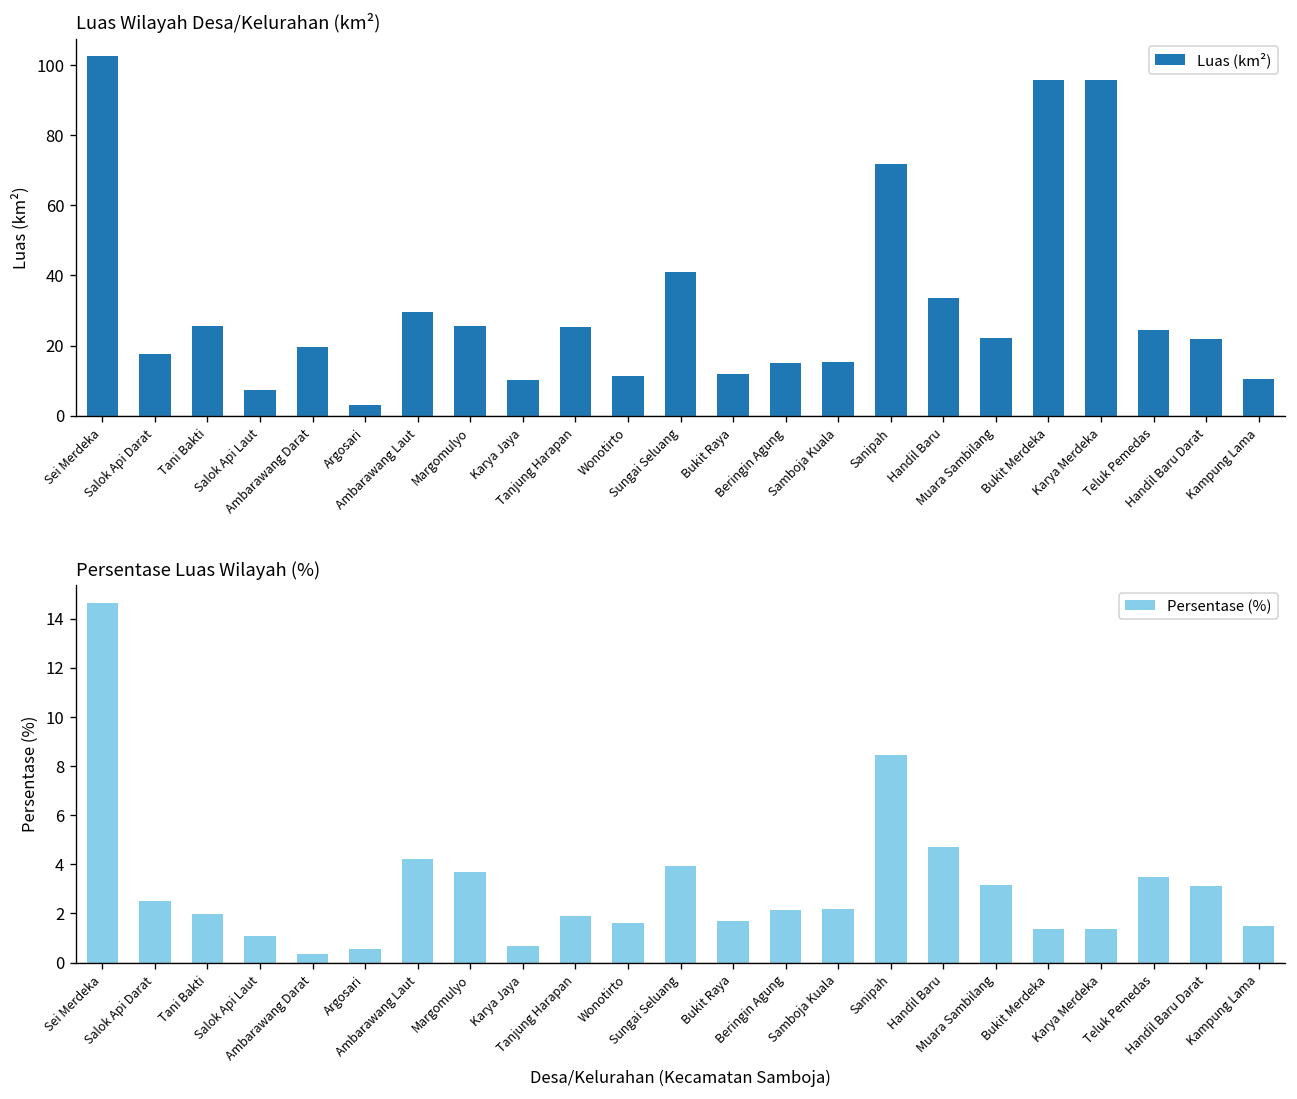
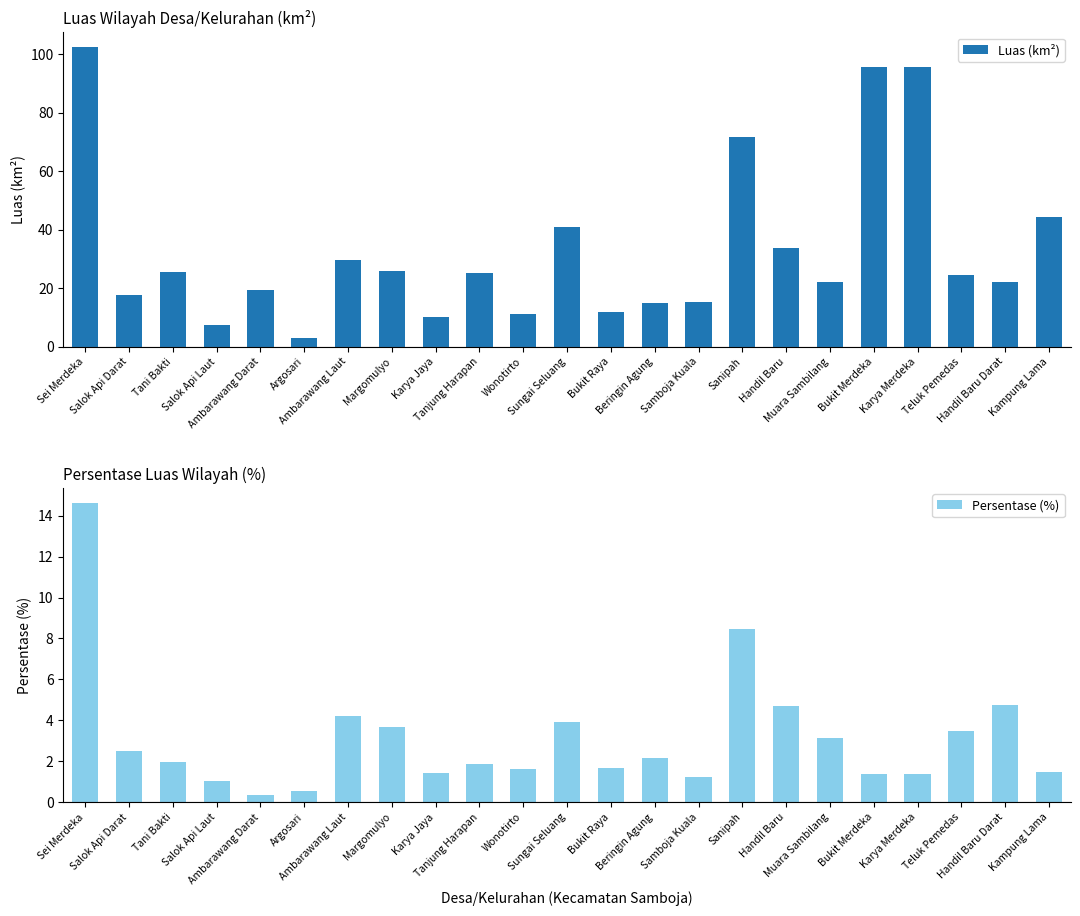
Luas Wilayah Desa/Kelurahan (km²), Kampung Lama: 11 -> 44
Persentase Luas Wilayah (%), Karya Jaya: 0.7 -> 1.4
Persentase Luas Wilayah (%), Samboja Kuala: 2.2 -> 1.2
Persentase Luas Wilayah (%), Handil Baru Darat: 3.1 -> 4.7
